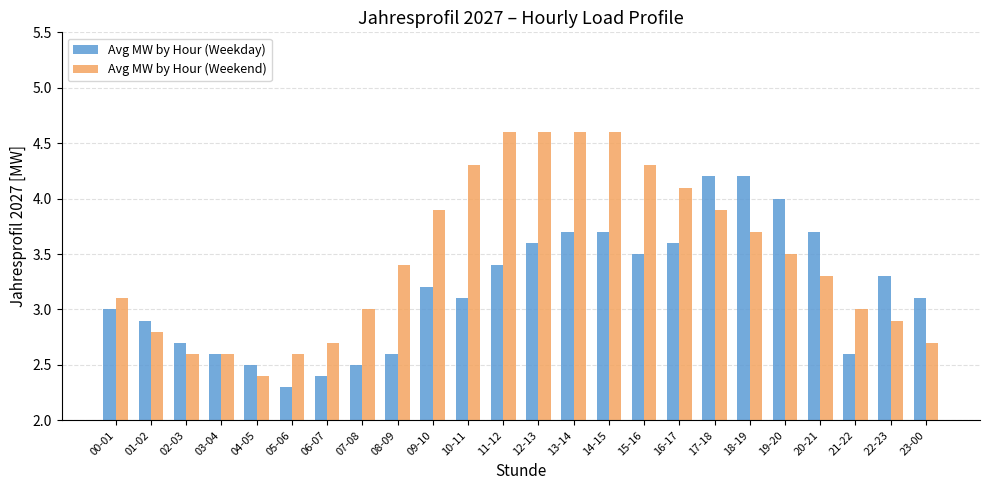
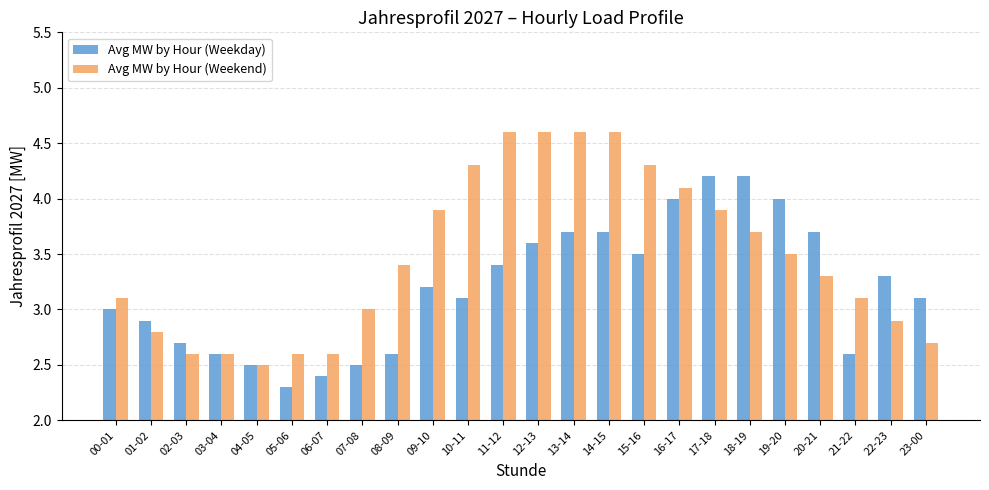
Avg MW by Hour (Weekend), 04-05: 2.4 -> 2.5
Avg MW by Hour (Weekend), 06-07: 2.7 -> 2.6
Avg MW by Hour (Weekday), 16-17: 3.6 -> 4.0
Avg MW by Hour (Weekend), 21-22: 3.0 -> 3.1
